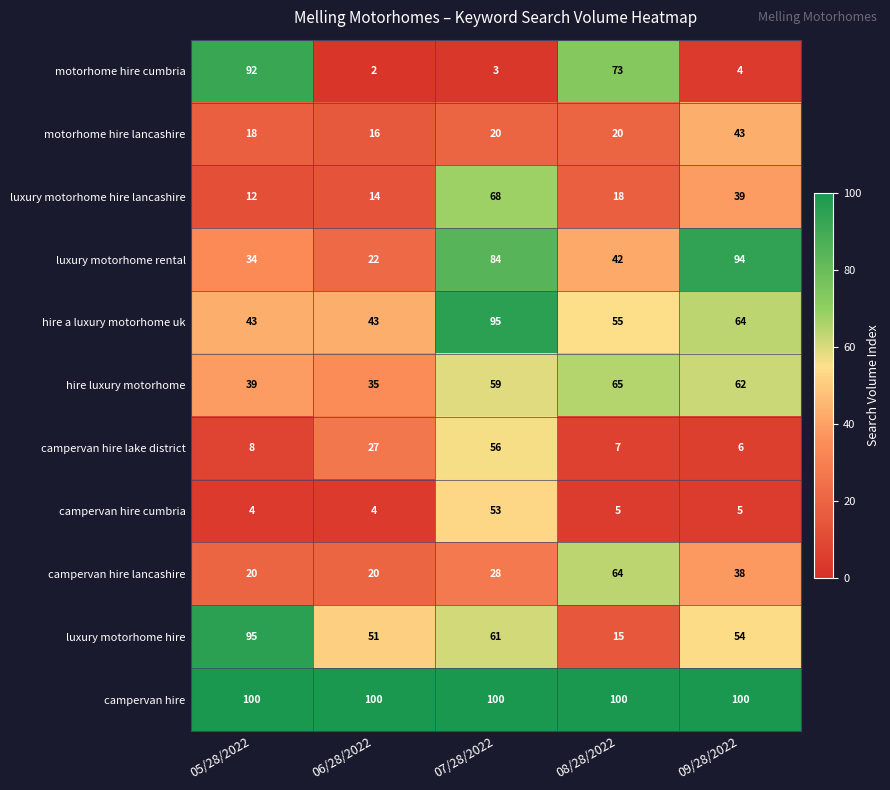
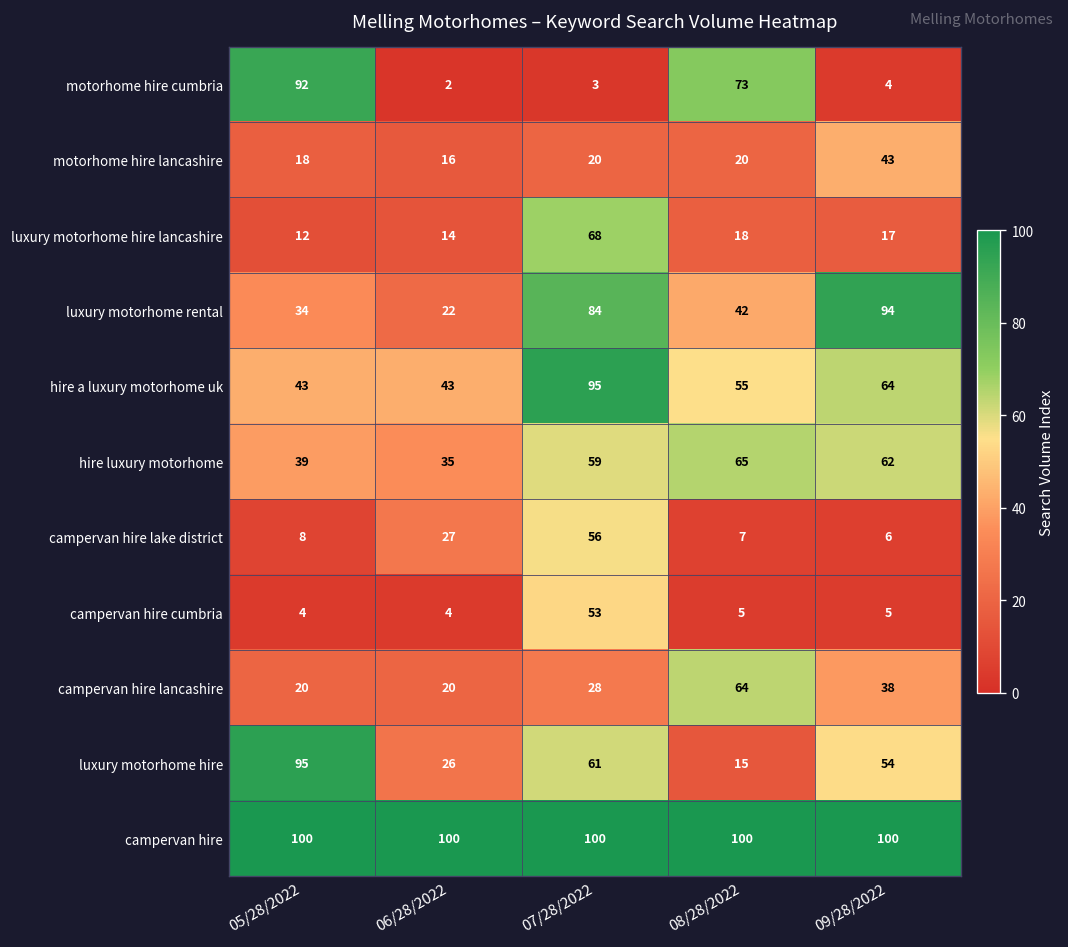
luxury motorhome hire lancashire, 09/28/2022: 39 -> 17
luxury motorhome hire, 06/28/2022: 51 -> 26
